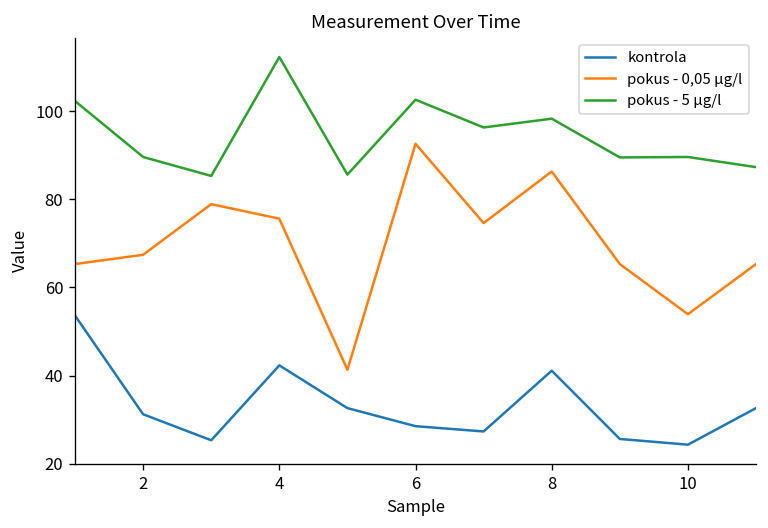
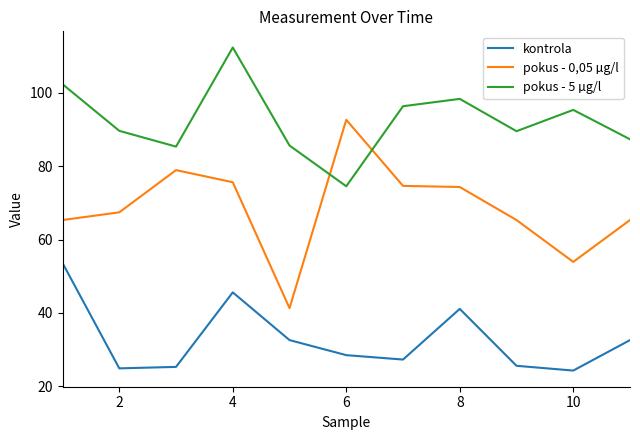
kontrola, 2: 31 -> 25
kontrola, 4: 42 -> 46
pokus - 5 µg/l, 6: 103 -> 75
pokus - 0,05 µg/l, 8: 86 -> 74
pokus - 5 µg/l, 10: 90 -> 95
